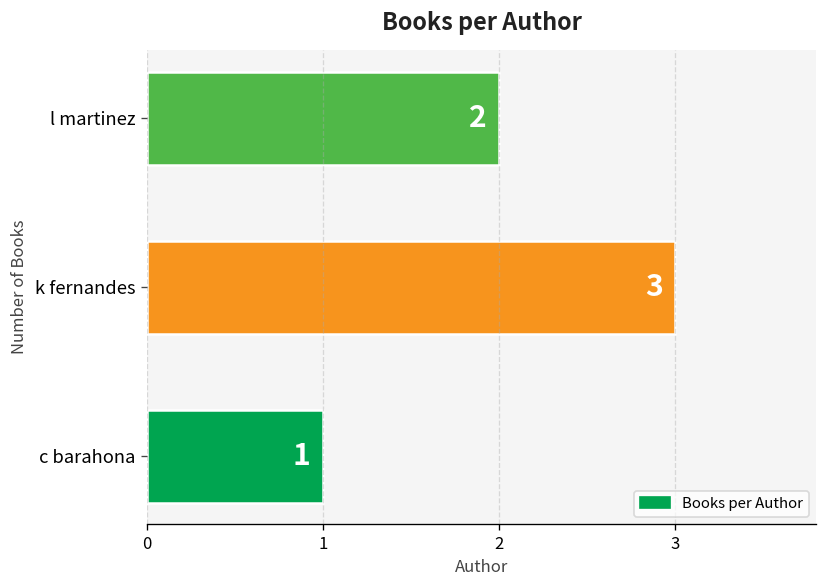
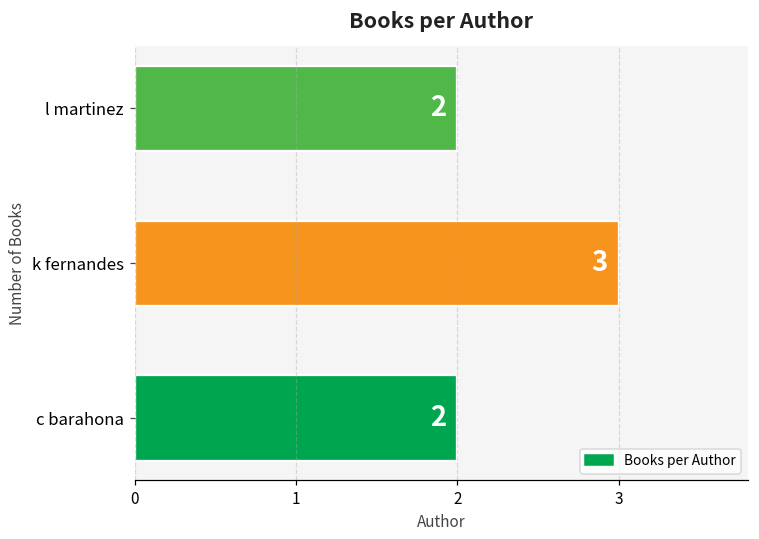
c barahona: 1 -> 2
